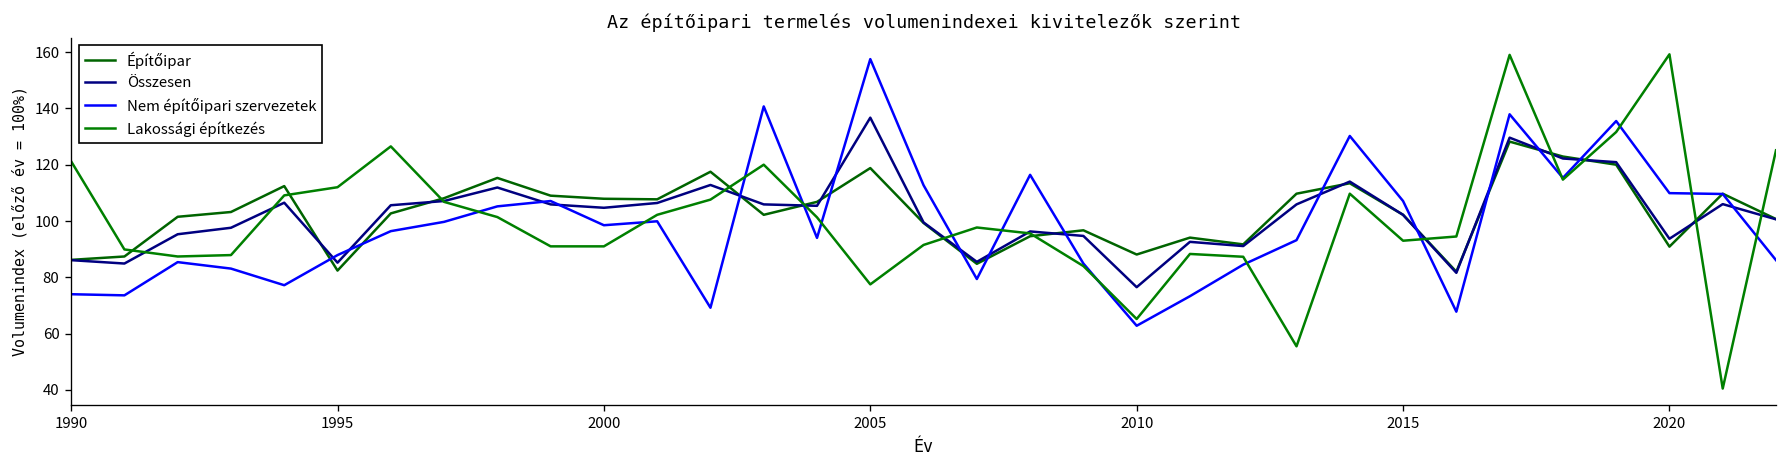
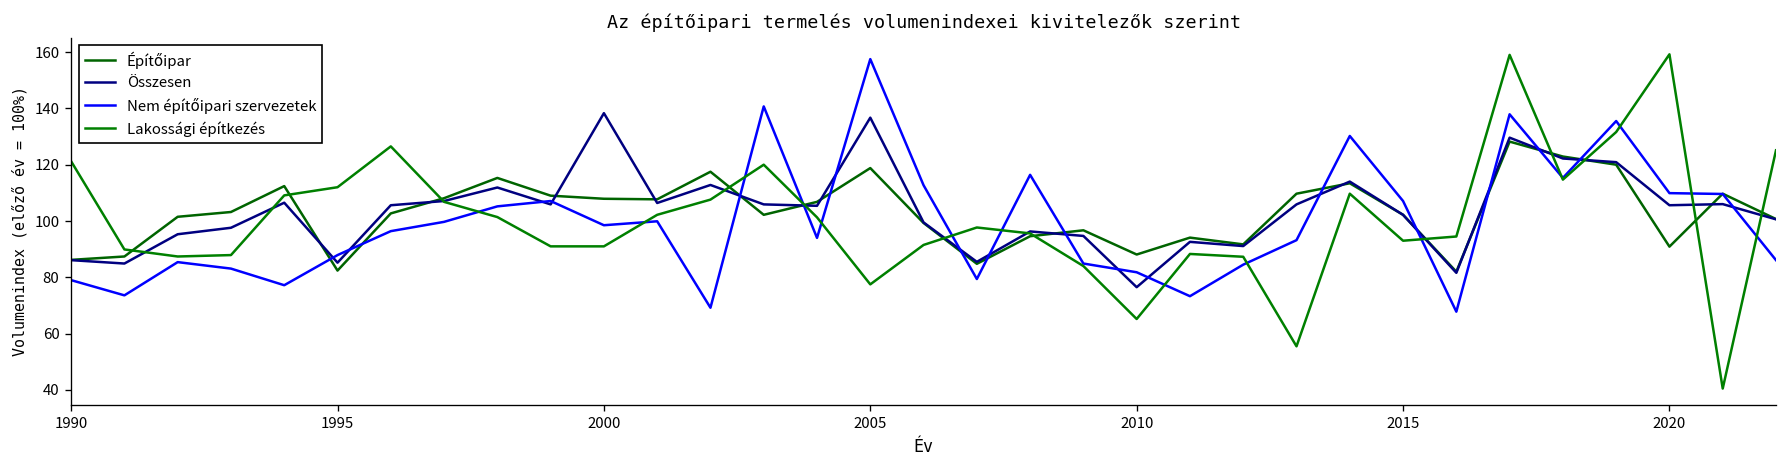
Nem építőipari szervezetek, 1990: 74 -> 79
Összesen, 2000: 105 -> 138
Nem építőipari szervezetek, 2010: 63 -> 82
Összesen, 2020: 94 -> 106
